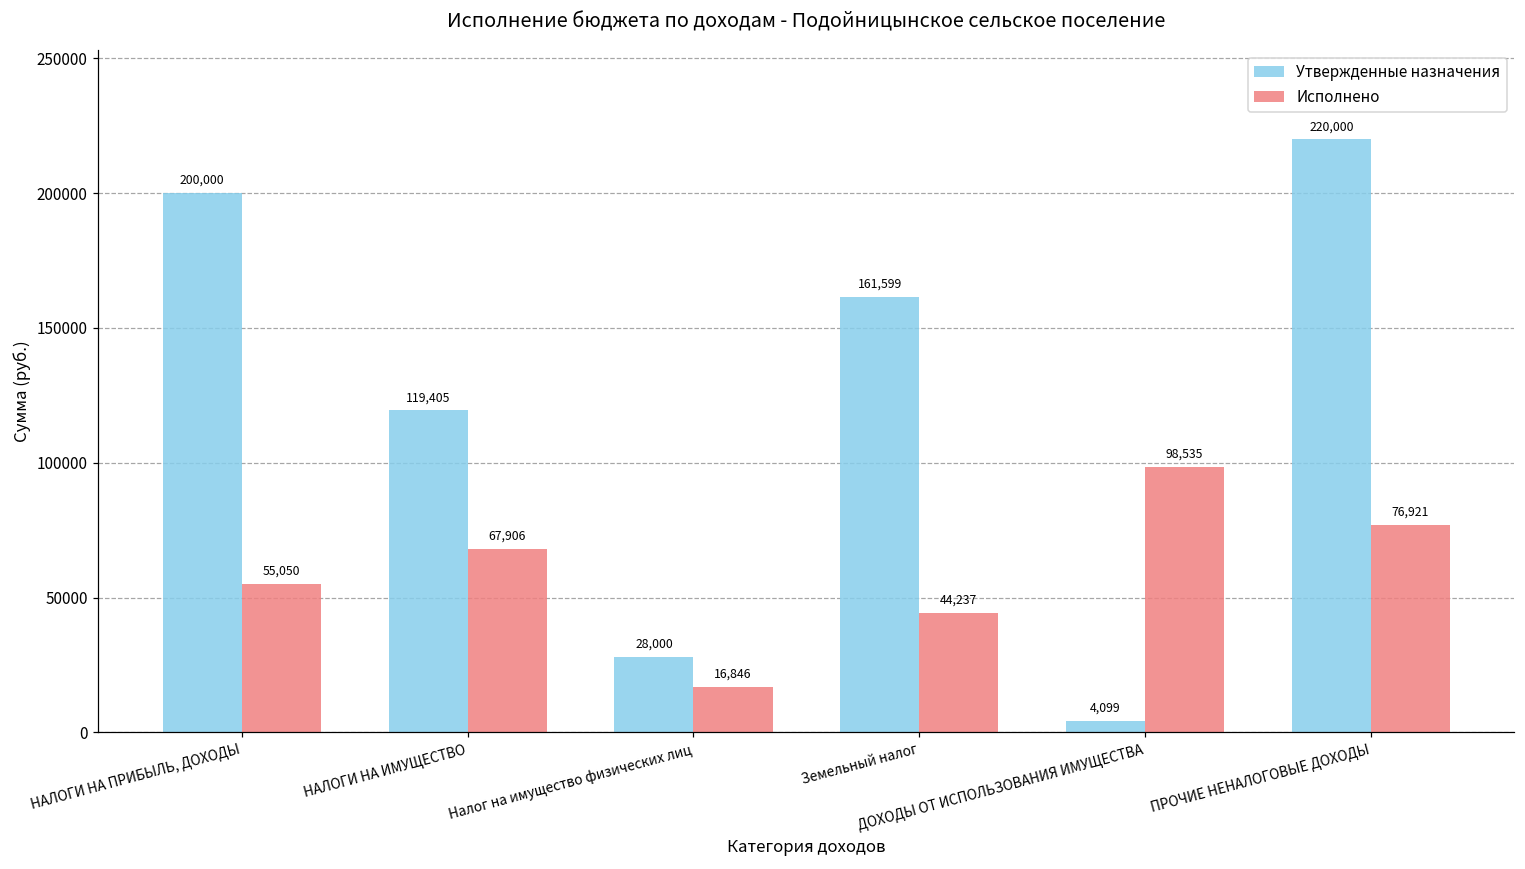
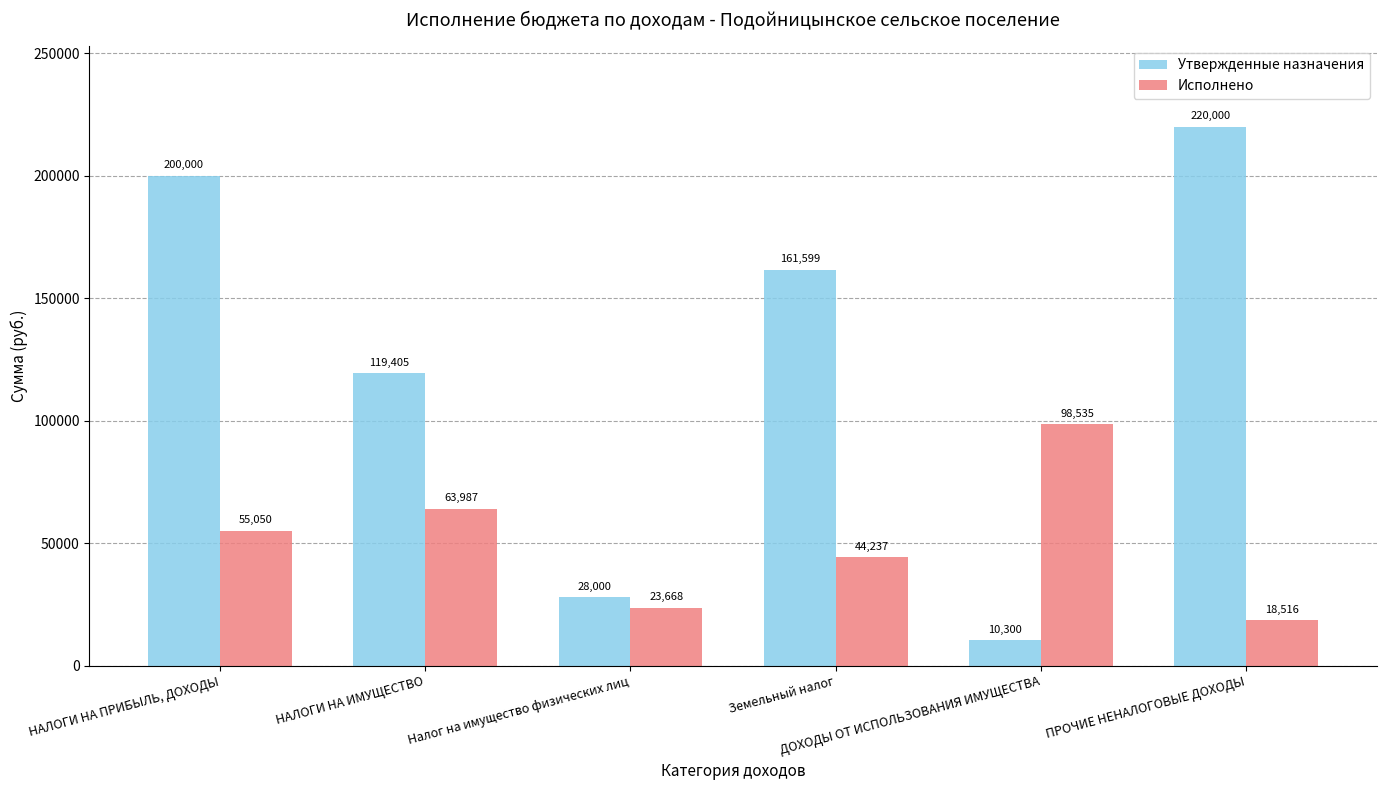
Исполнено, НАЛОГИ НА ИМУЩЕСТВО: 67,906 -> 63,987
Исполнено, Налог на имущество физических лиц: 16,846 -> 23,668
Утвержденные назначения, ДОХОДЫ ОТ ИСПОЛЬЗОВАНИЯ ИМУЩЕСТВА: 4,099 -> 10,300
Исполнено, ПРОЧИЕ НЕНАЛОГОВЫЕ ДОХОДЫ: 76,921 -> 18,516
